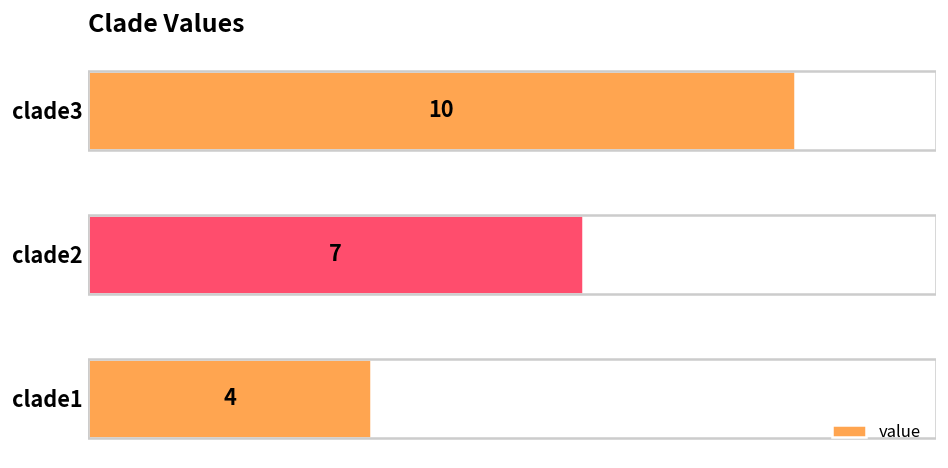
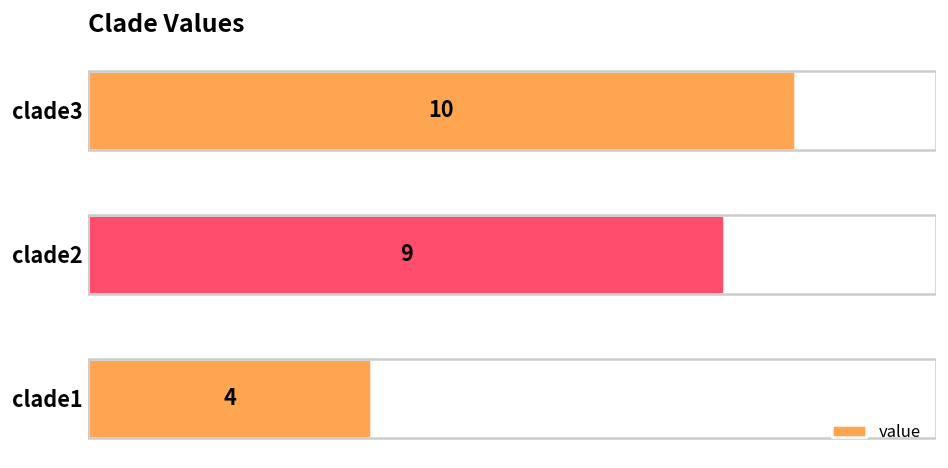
clade2: 7 -> 9
